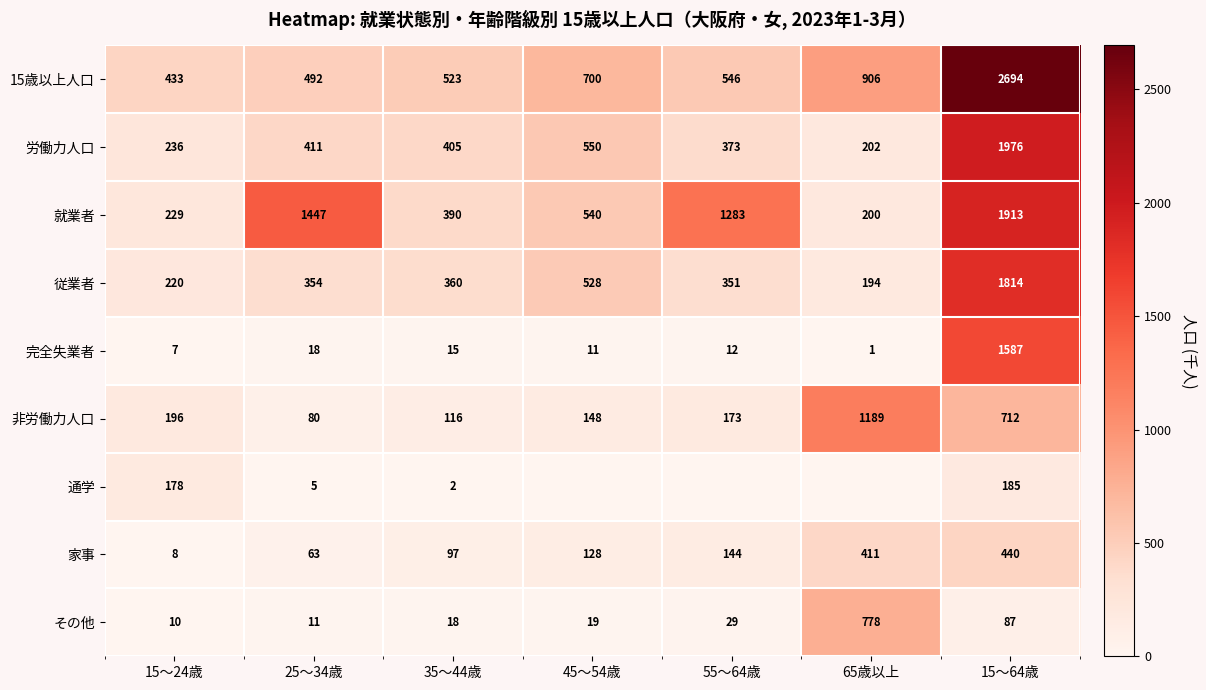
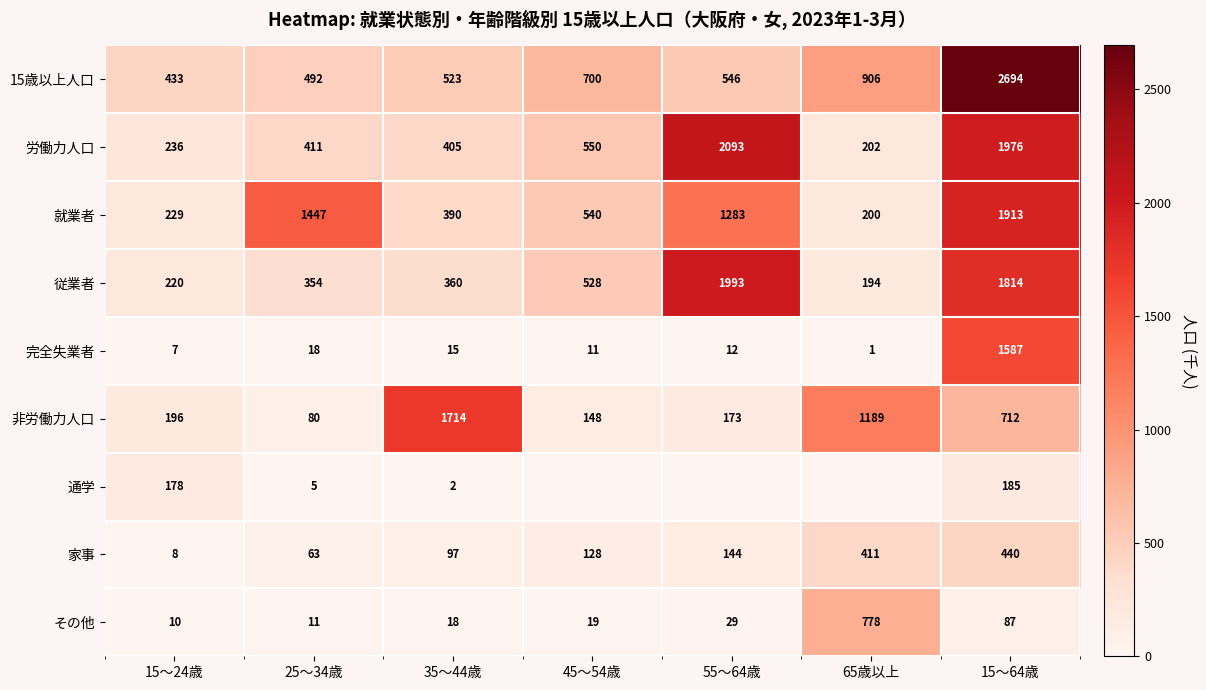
労働力人口, 55～64歳: 373 -> 2093
従業者, 55～64歳: 351 -> 1993
非労働力人口, 35～44歳: 116 -> 1714
